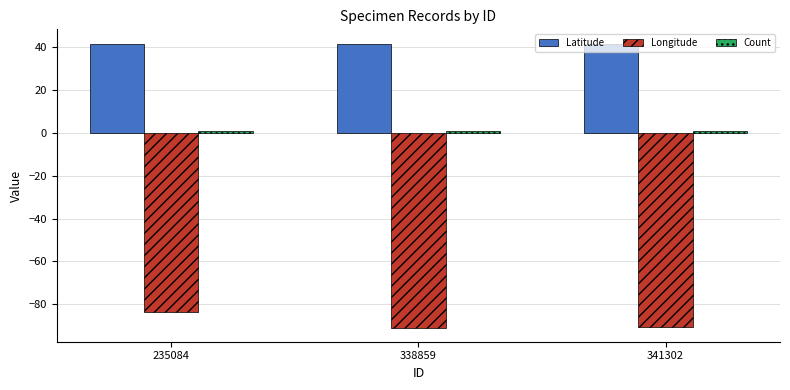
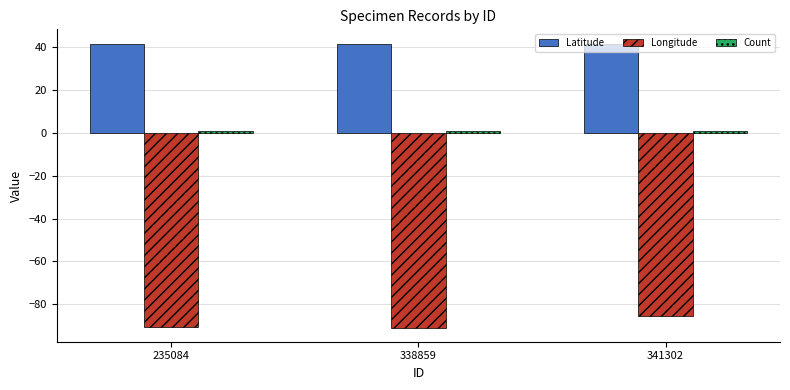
Longitude, 235084: -84 -> -91
Longitude, 341302: -91 -> -86
